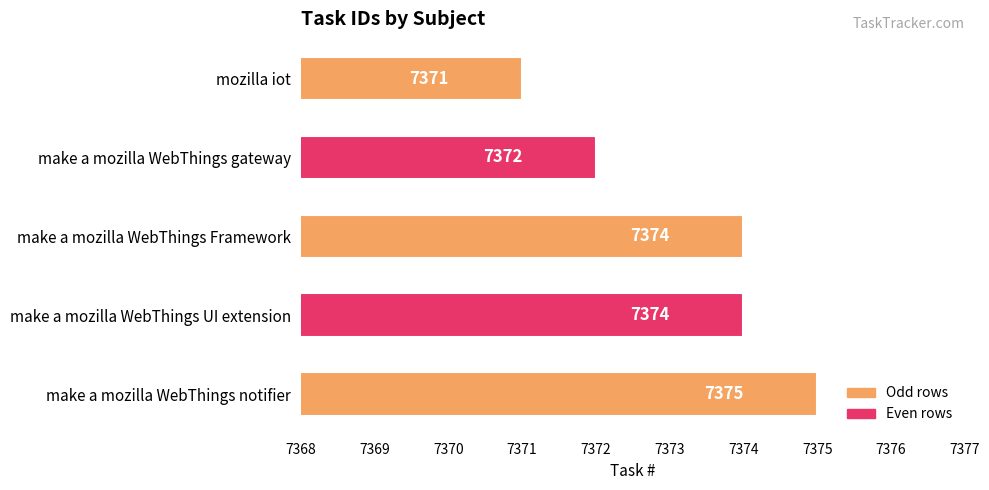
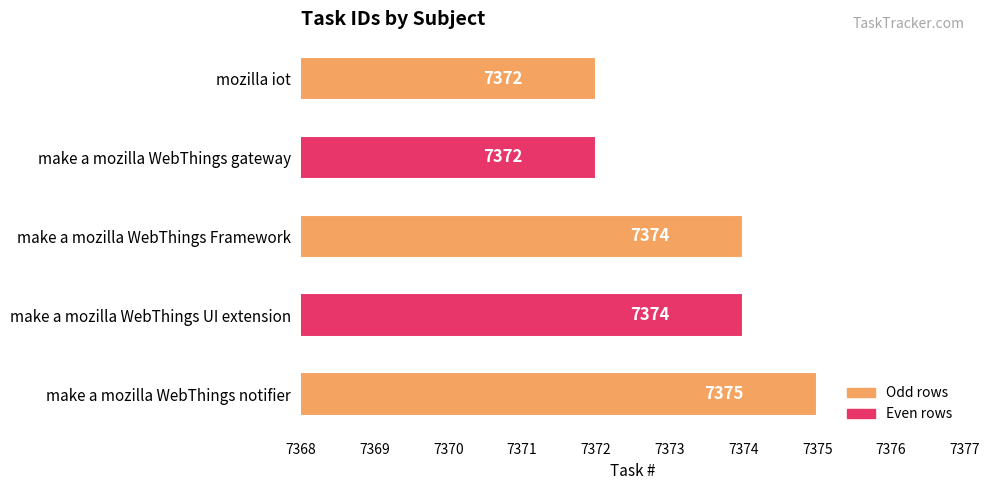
mozilla iot: 7371 -> 7372
